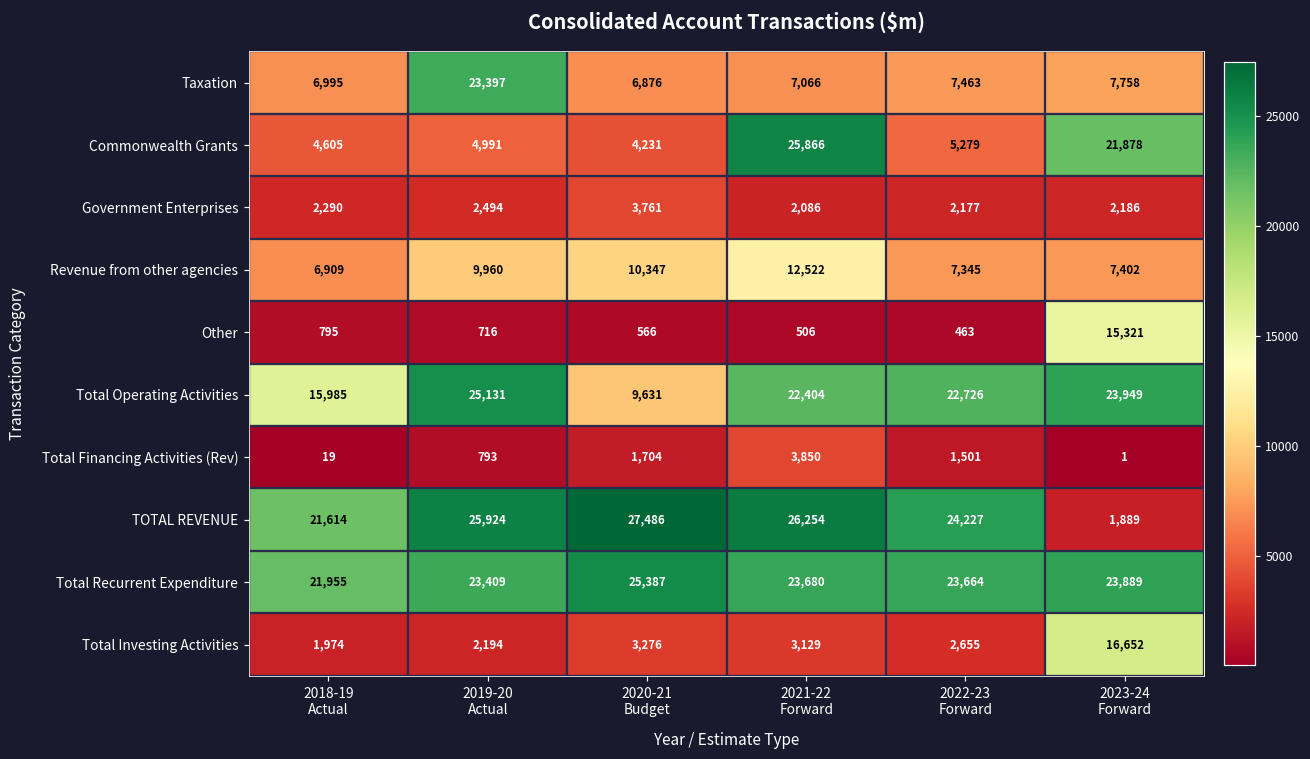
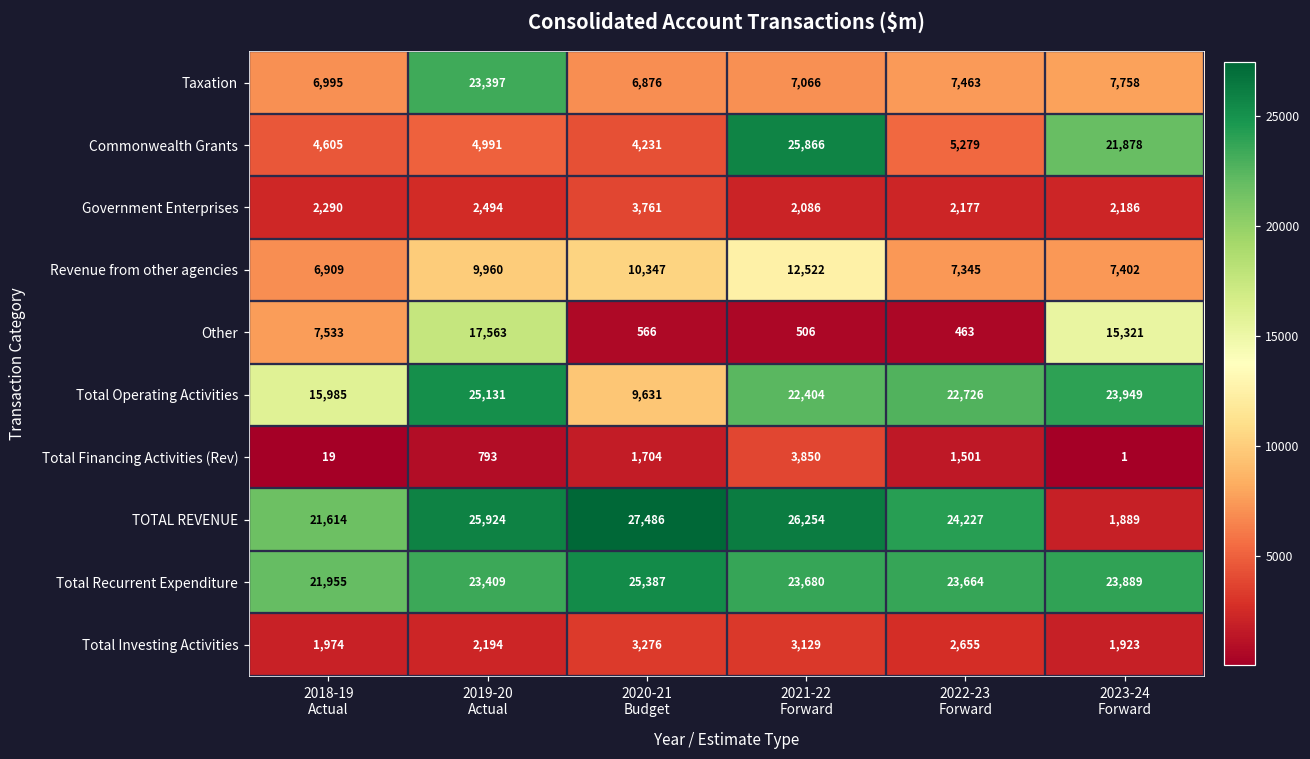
Other, 2018-19 Actual: 795 -> 7,533
Other, 2019-20 Actual: 716 -> 17,563
Total Investing Activities, 2023-24 Forward: 16,652 -> 1,923
